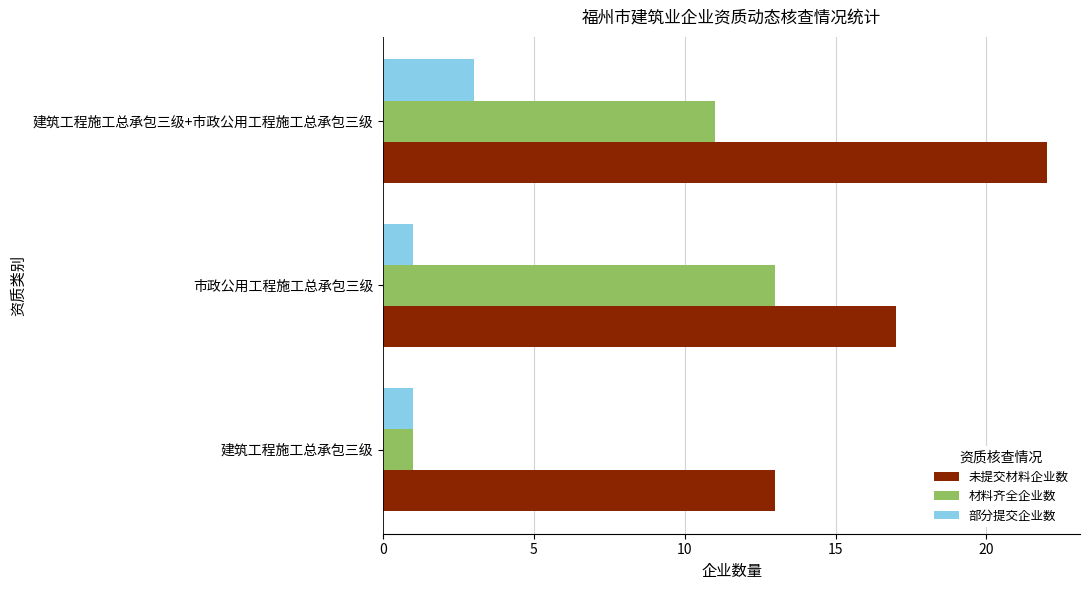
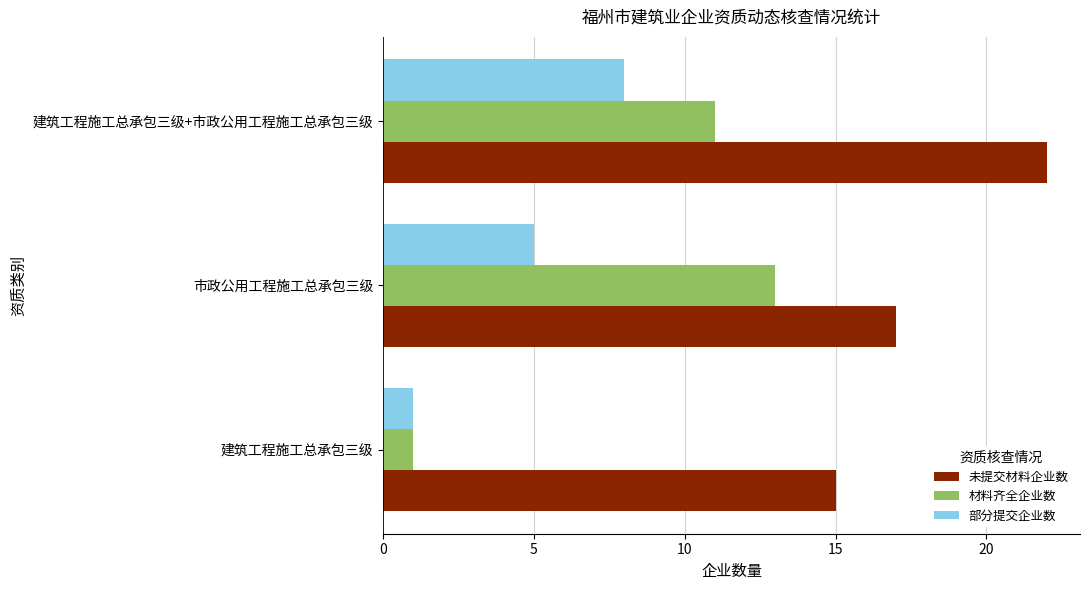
部分提交企业数, 建筑工程施工总承包三级+市政公用工程施工总承包三级: 3 -> 8
部分提交企业数, 市政公用工程施工总承包三级: 1 -> 5
未提交材料企业数, 建筑工程施工总承包三级: 13 -> 15
